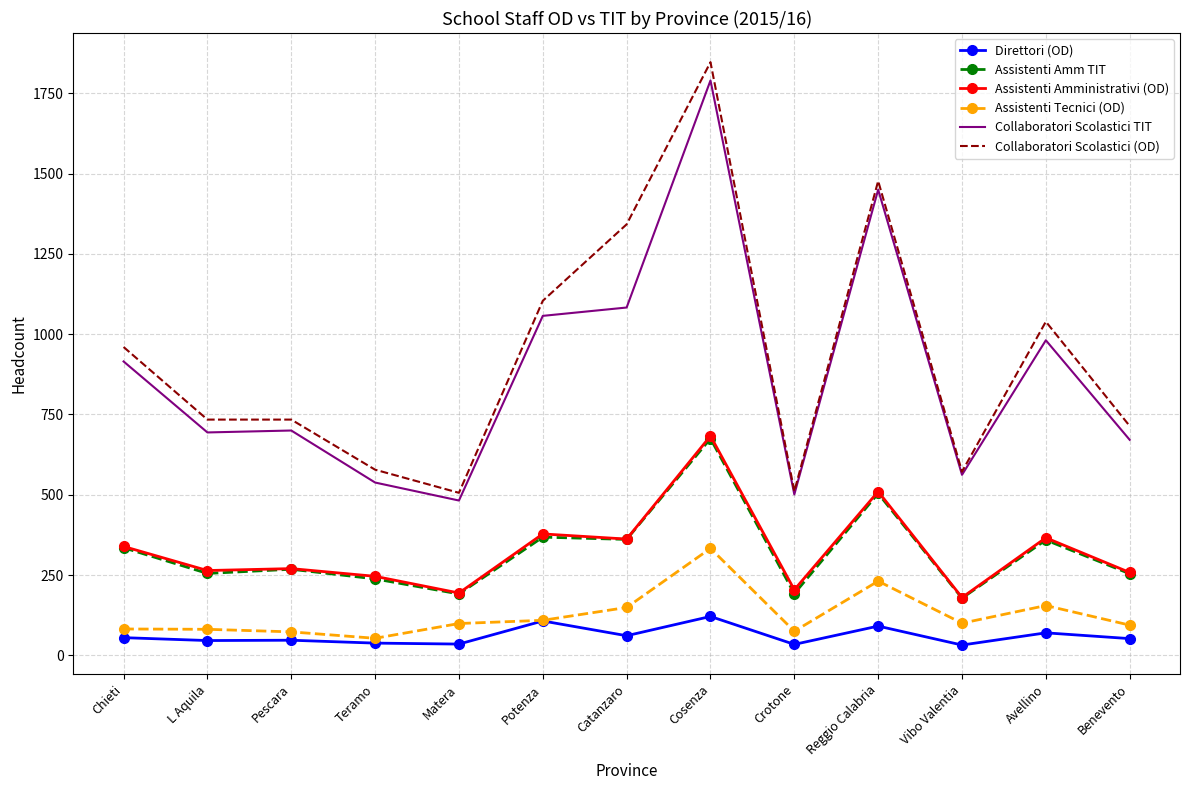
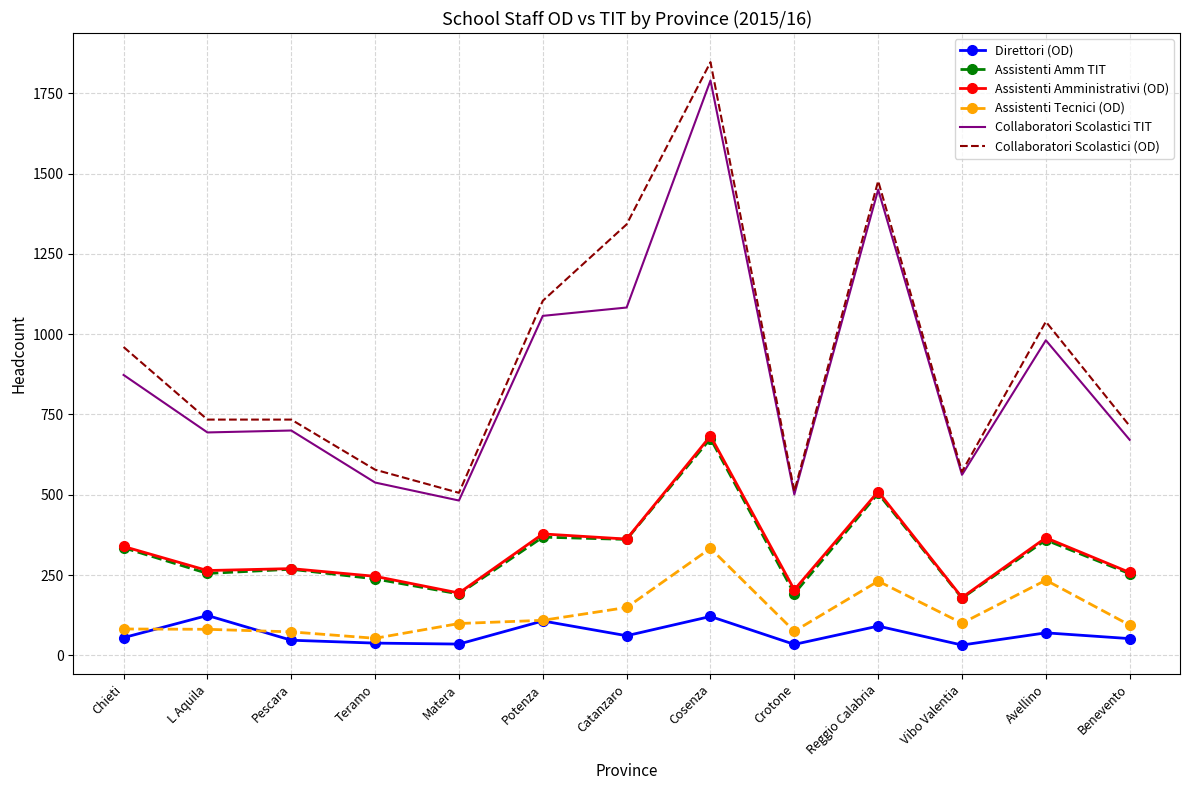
Collaboratori Scolastici TIT, Chieti: 920 -> 870
Direttori (OD), L Aquila: 50 -> 120
Assistenti Tecnici (OD), Avellino: 160 -> 230
